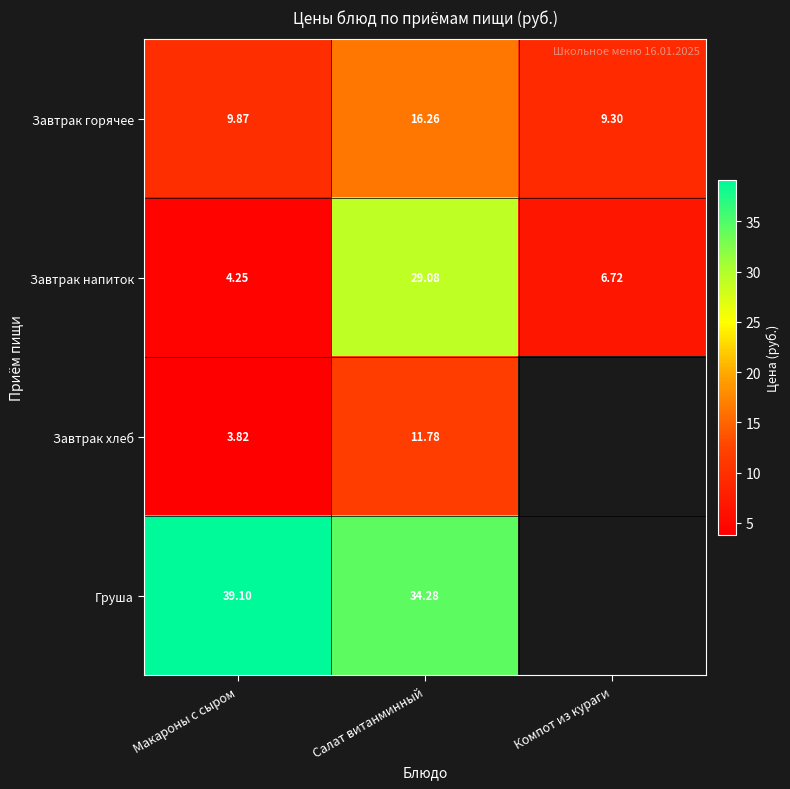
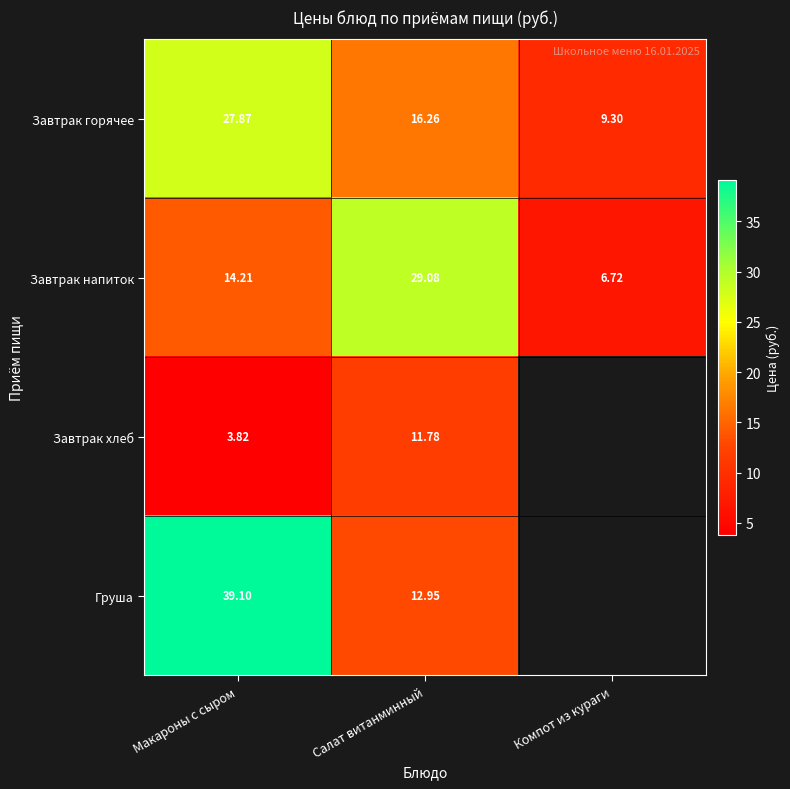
Завтрак горячее, Макароны с сыром: 9.87 -> 27.87
Завтрак напиток, Макароны с сыром: 4.25 -> 14.21
Груша, Салат витанминный: 34.28 -> 12.95
